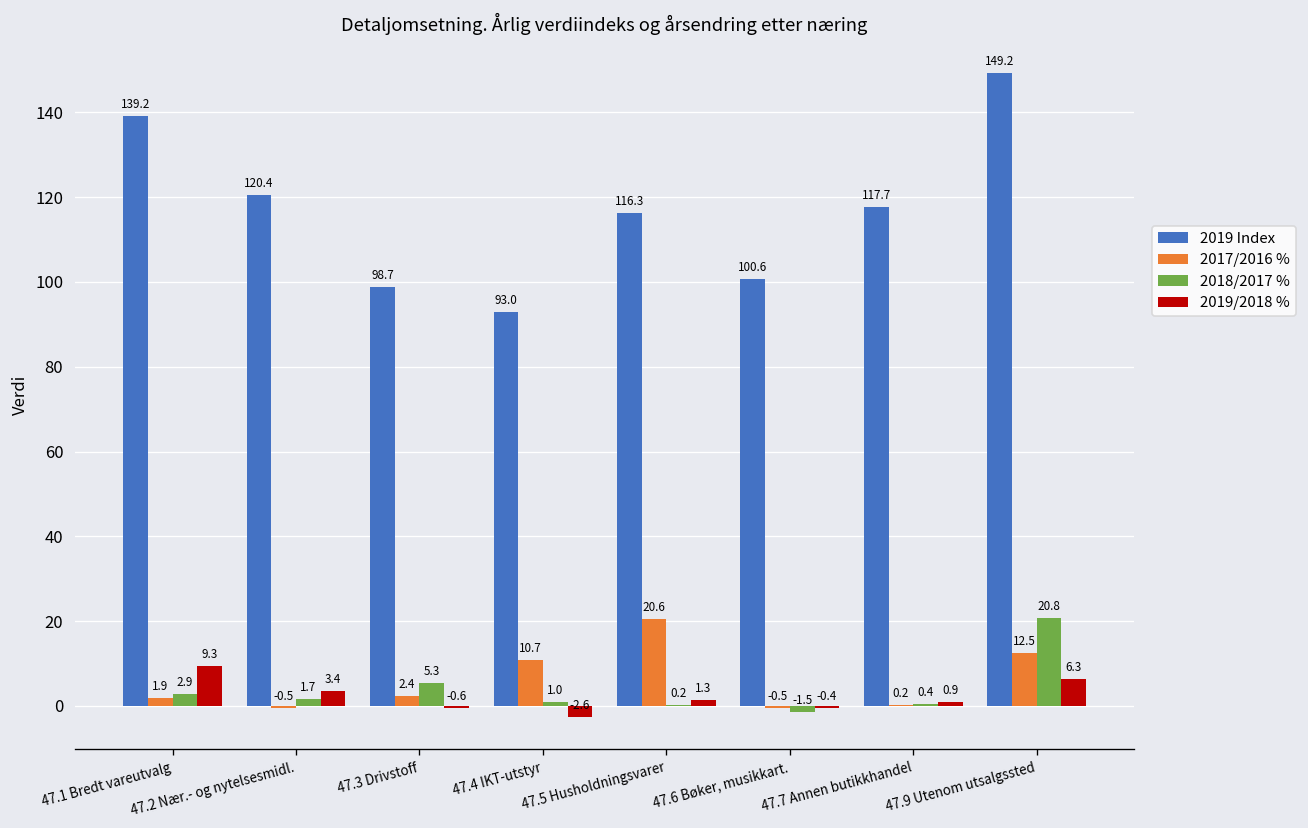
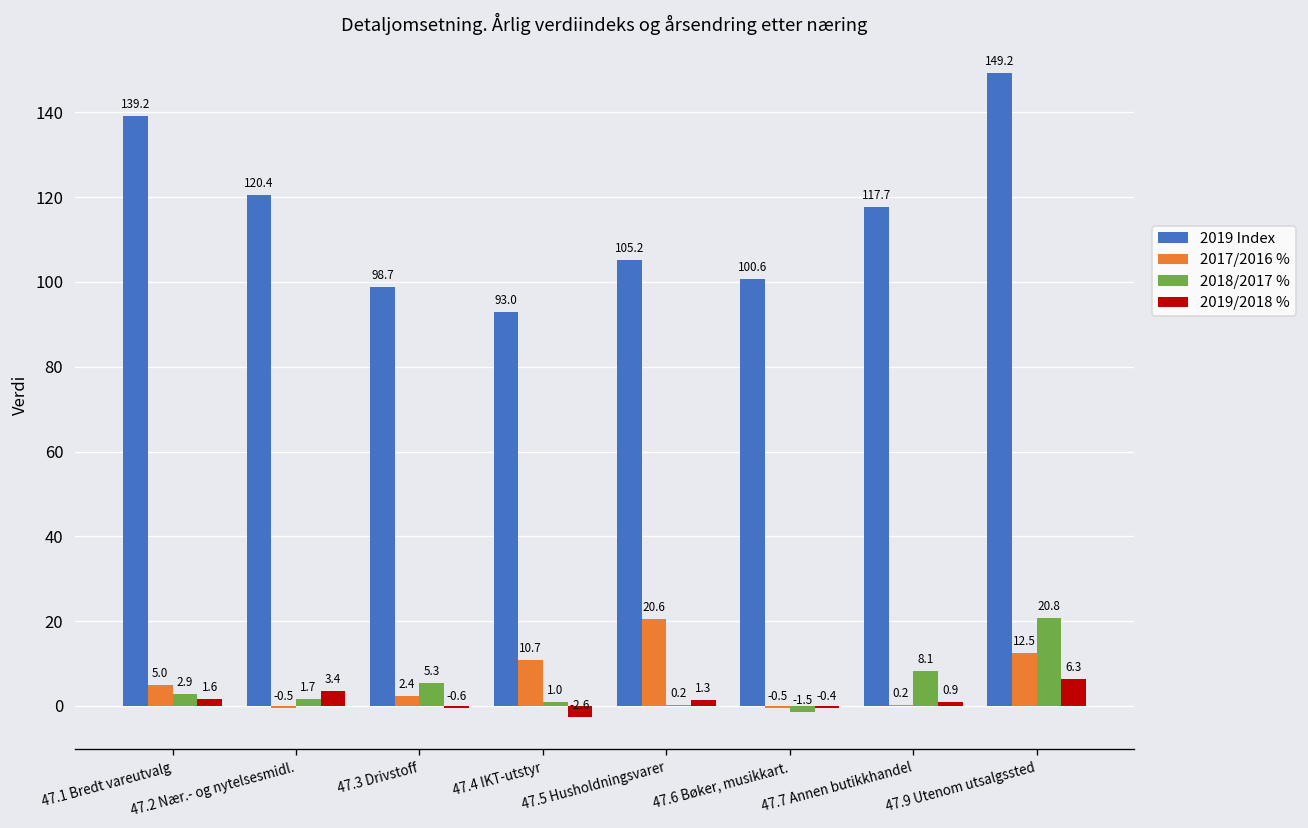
2017/2016 %, 47.1 Bredt vareutvalg: 1.9 -> 5.0
2019/2018 %, 47.1 Bredt vareutvalg: 9.3 -> 1.6
2019 Index, 47.5 Husholdningsvarer: 116.3 -> 105.2
2018/2017 %, 47.7 Annen butikkhandel: 0.4 -> 8.1
